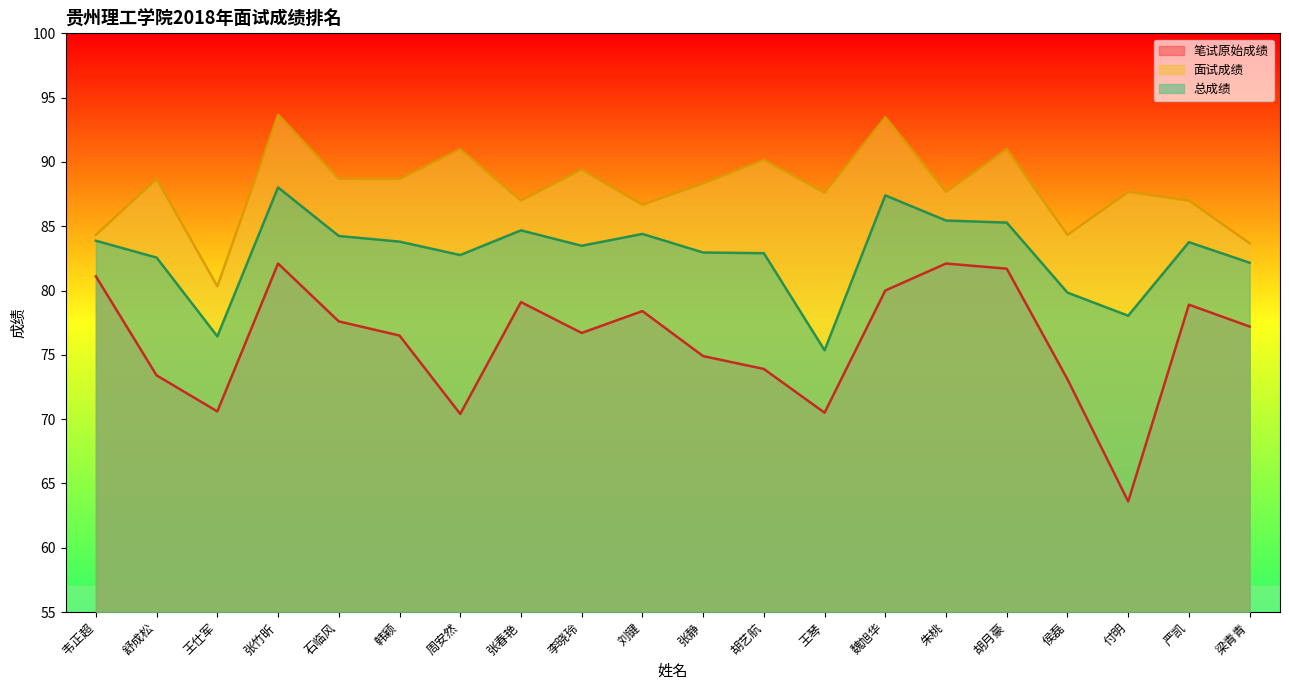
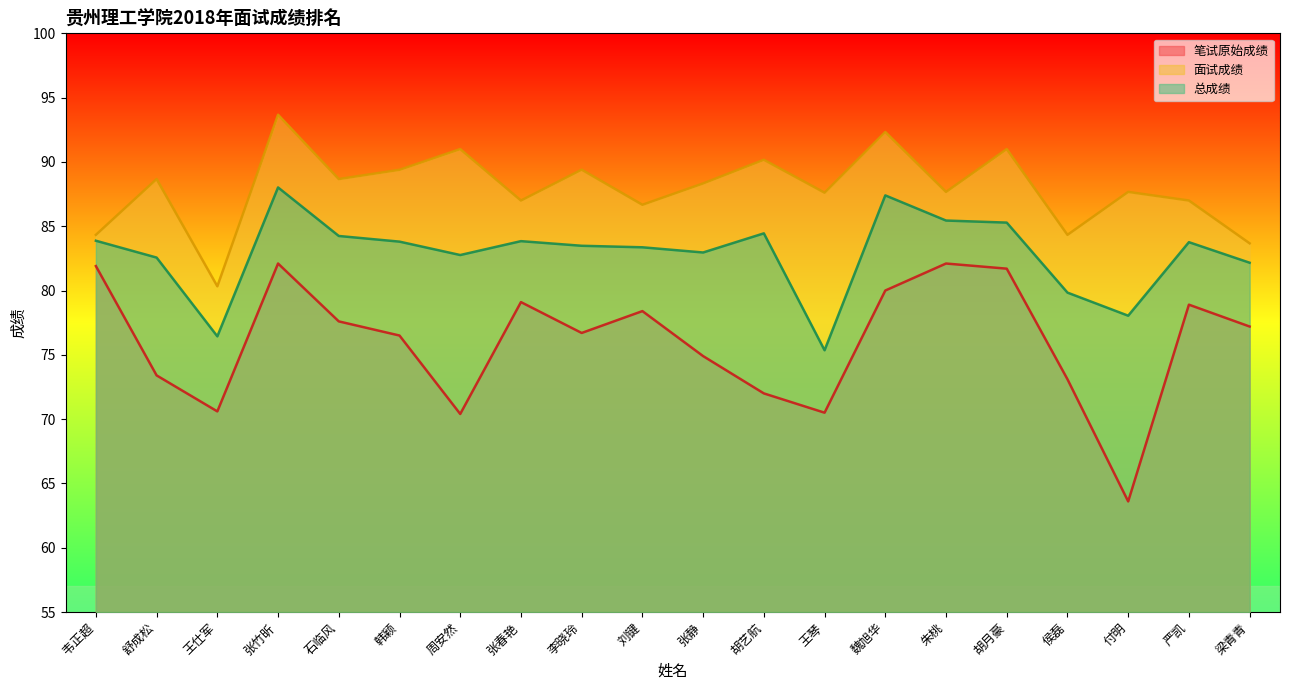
笔试原始成绩, 韦正超: 81.1 -> 81.9
面试成绩, 韩颖: 88.7 -> 89.4
总成绩, 张春艳: 84.7 -> 83.8
总成绩, 刘键: 84.4 -> 83.4
笔试原始成绩, 胡艺航: 73.9 -> 72.0
总成绩, 胡艺航: 82.9 -> 84.4
面试成绩, 魏旭华: 93.5 -> 92.3
